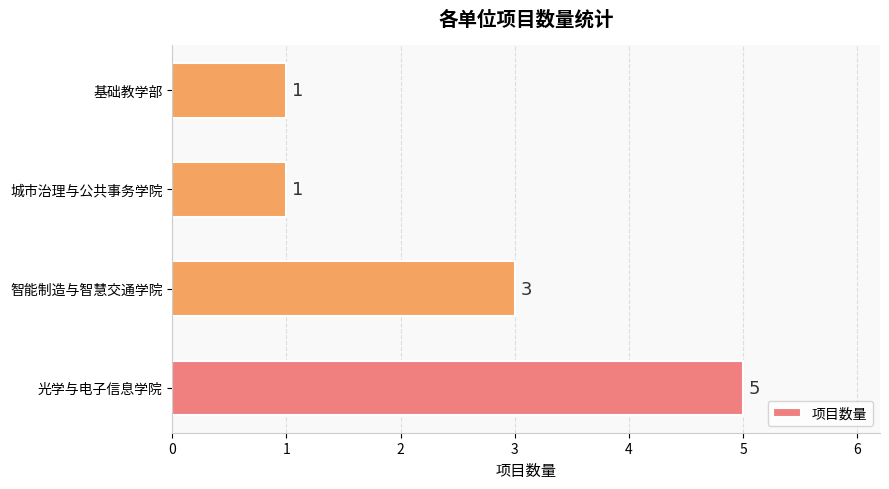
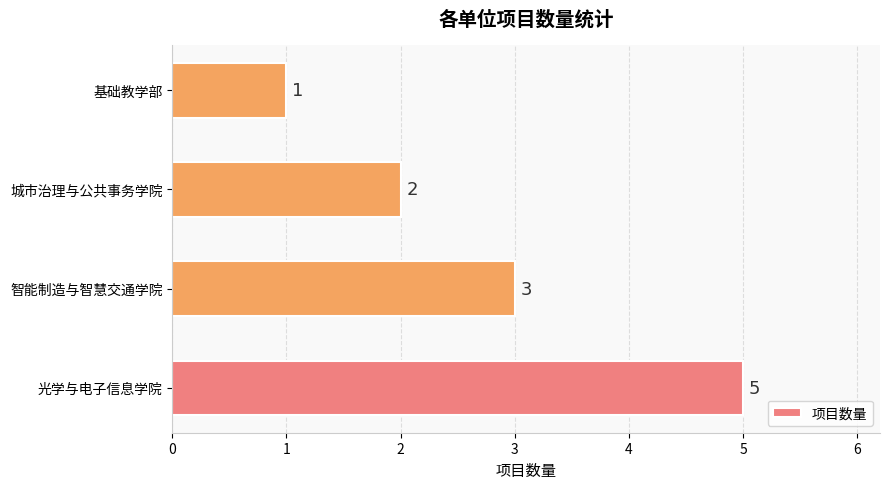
城市治理与公共事务学院: 1 -> 2
